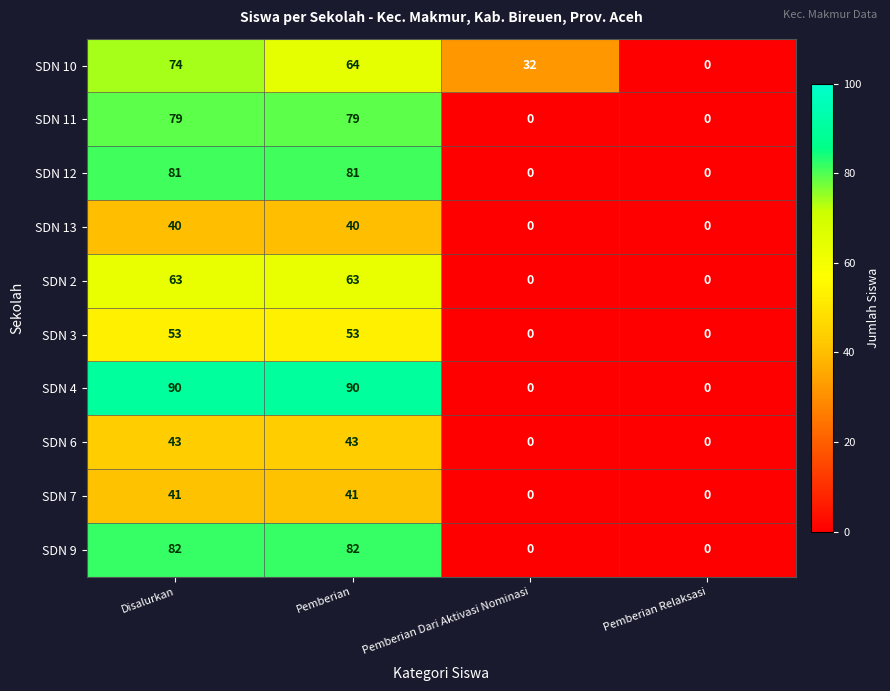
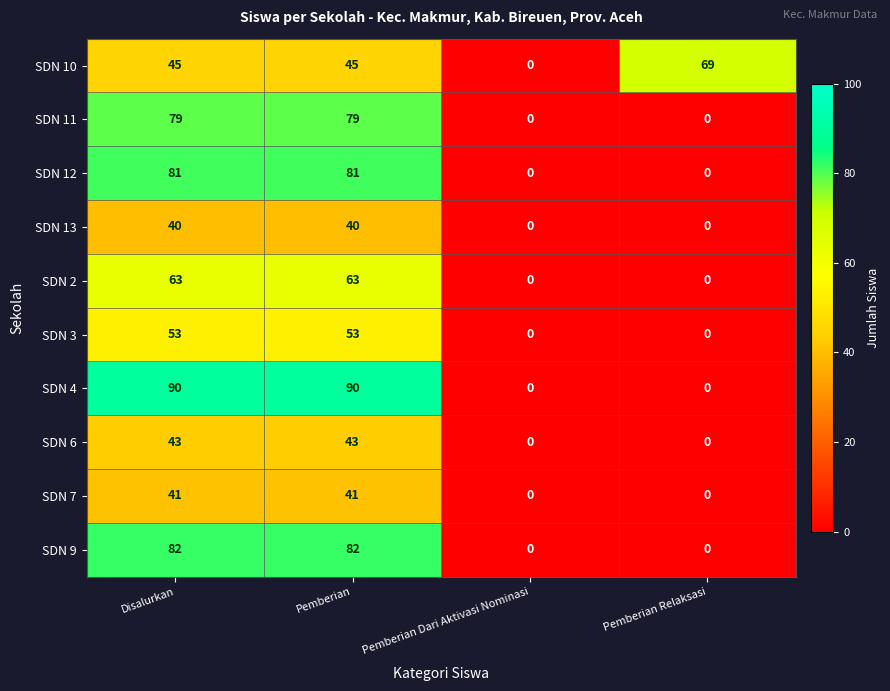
SDN 10, Disalurkan: 74 -> 45
SDN 10, Pemberian: 64 -> 45
SDN 10, Pemberian Dari Aktivasi Nominasi: 32 -> 0
SDN 10, Pemberian Relaksasi: 0 -> 69
